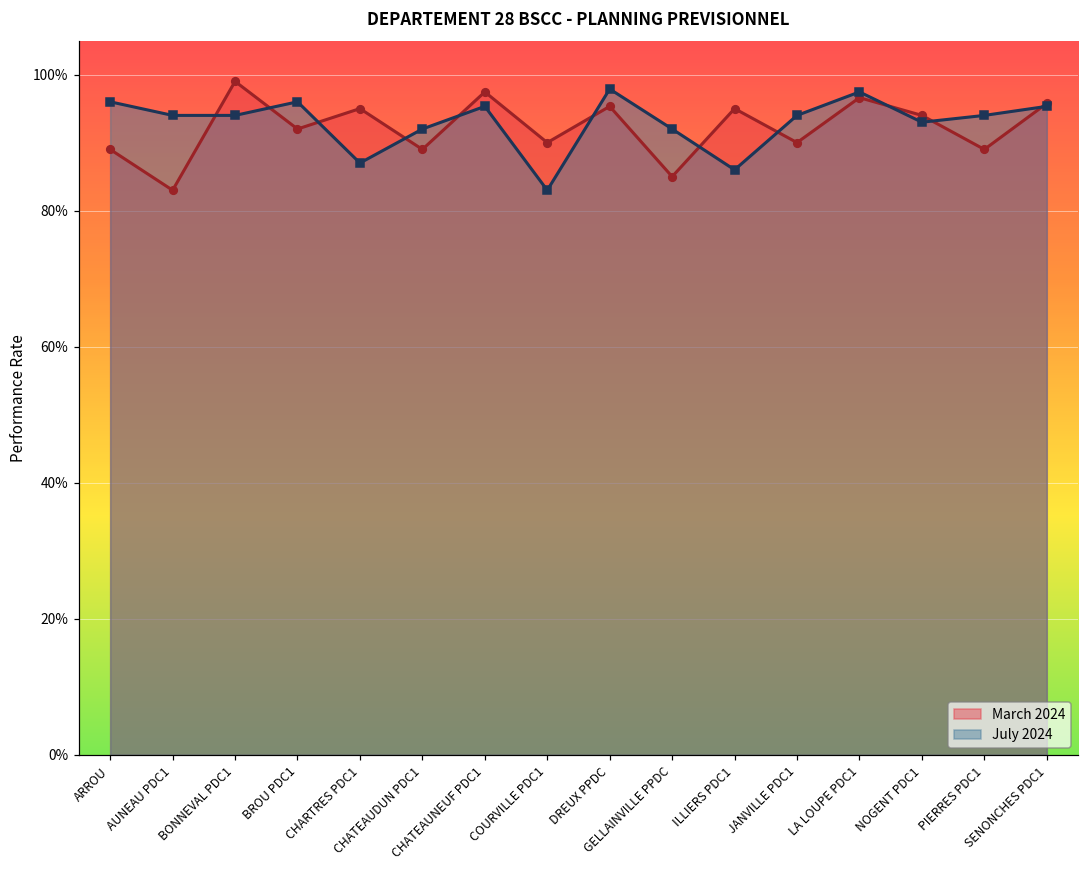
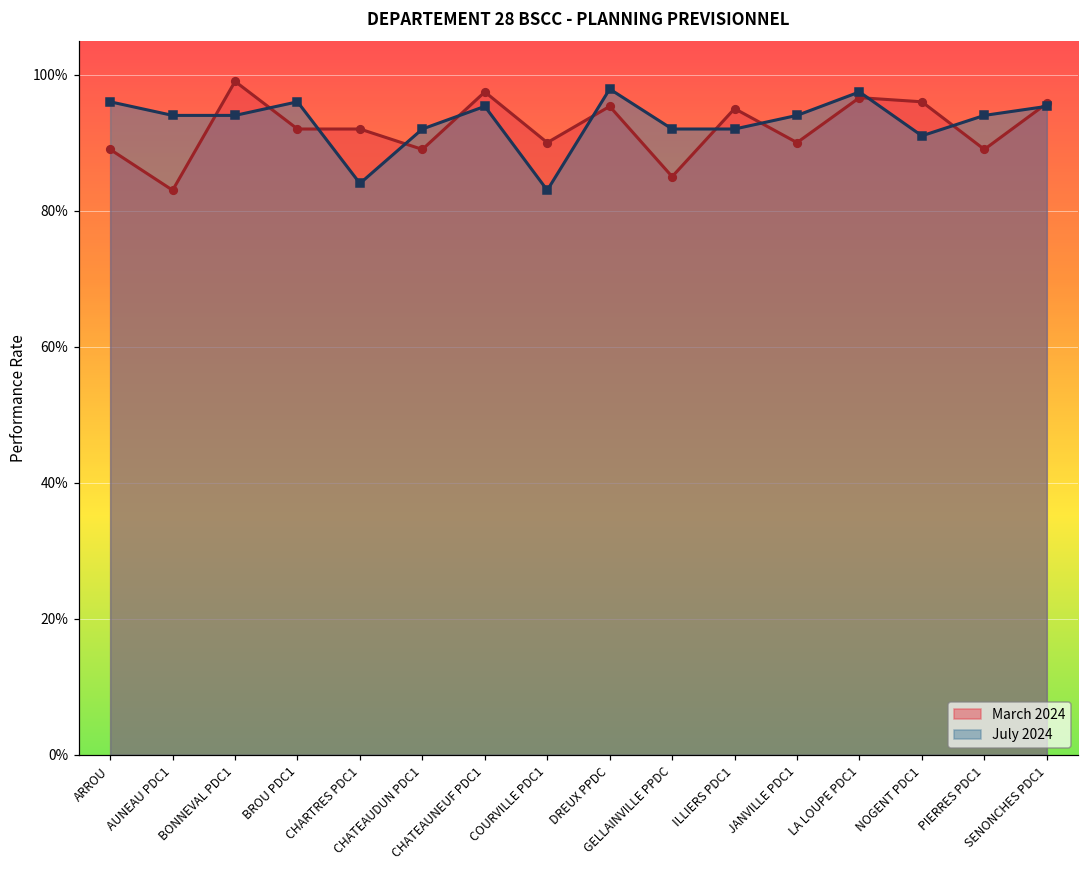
March 2024, CHARTRES PDC1: 95% -> 92%
July 2024, CHARTRES PDC1: 87% -> 84%
July 2024, ILLIERS PDC1: 86% -> 92%
March 2024, NOGENT PDC1: 94% -> 96%
July 2024, NOGENT PDC1: 93% -> 91%
